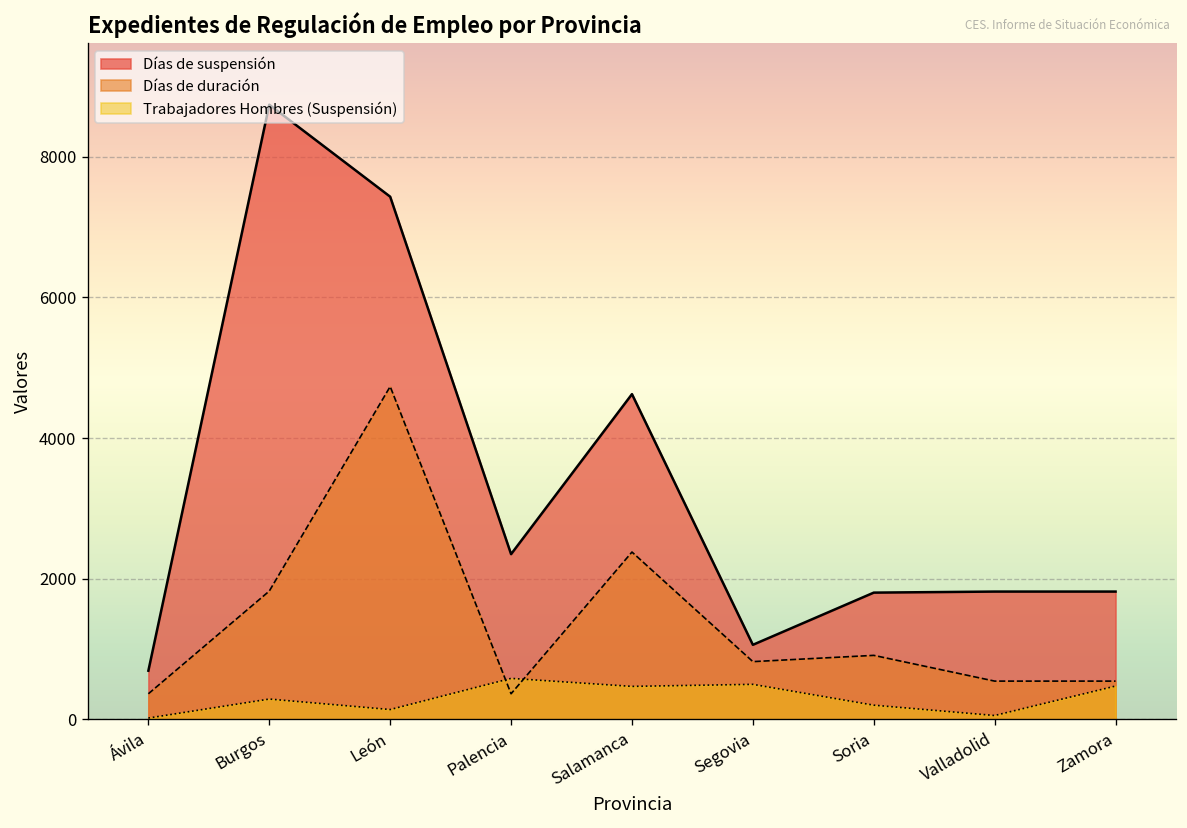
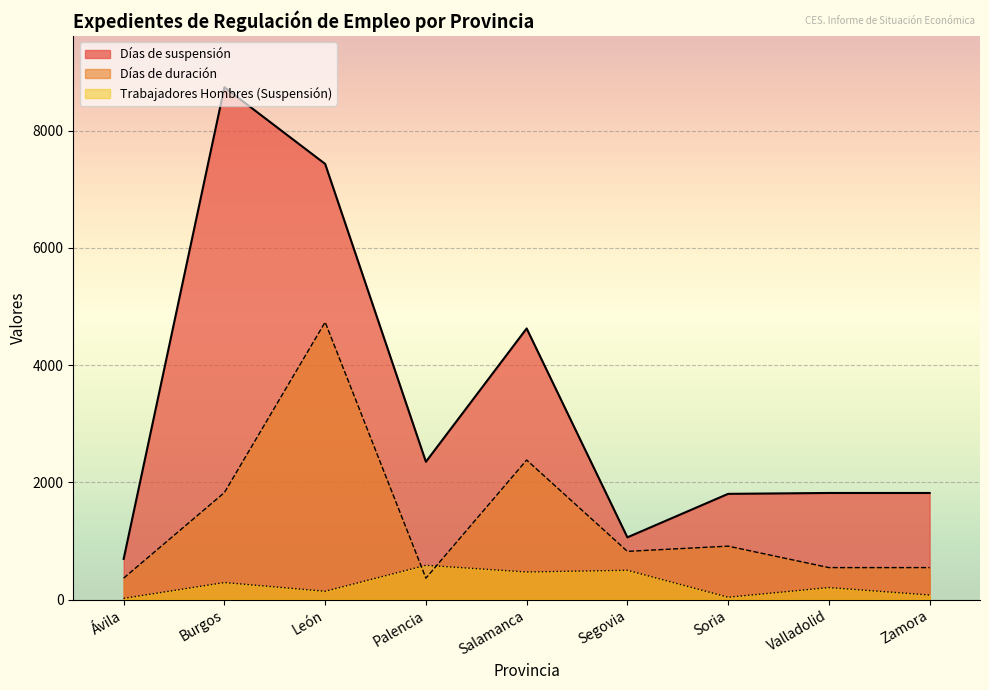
Trabajadores Hombres (Suspensión), Soria: 200 -> 0
Trabajadores Hombres (Suspensión), Valladolid: 100 -> 200
Trabajadores Hombres (Suspensión), Zamora: 500 -> 100
